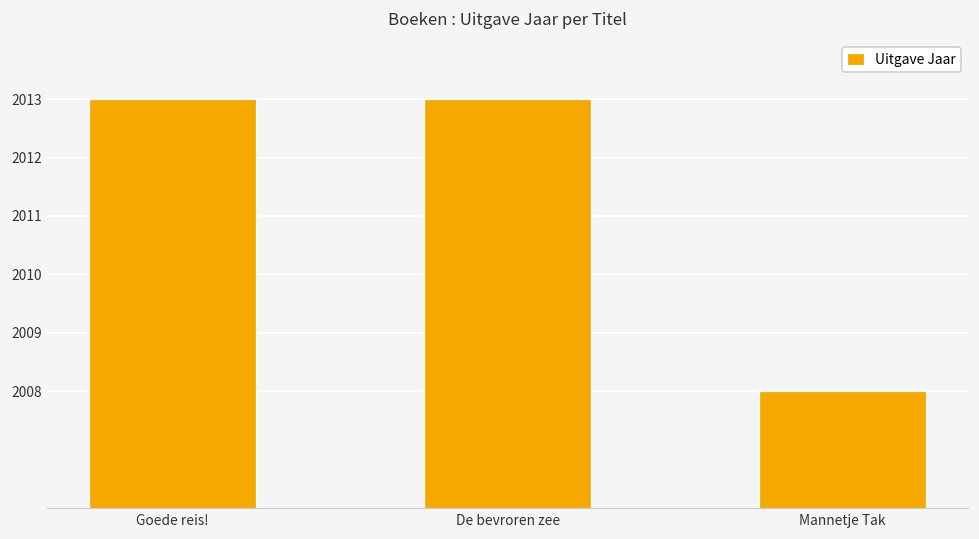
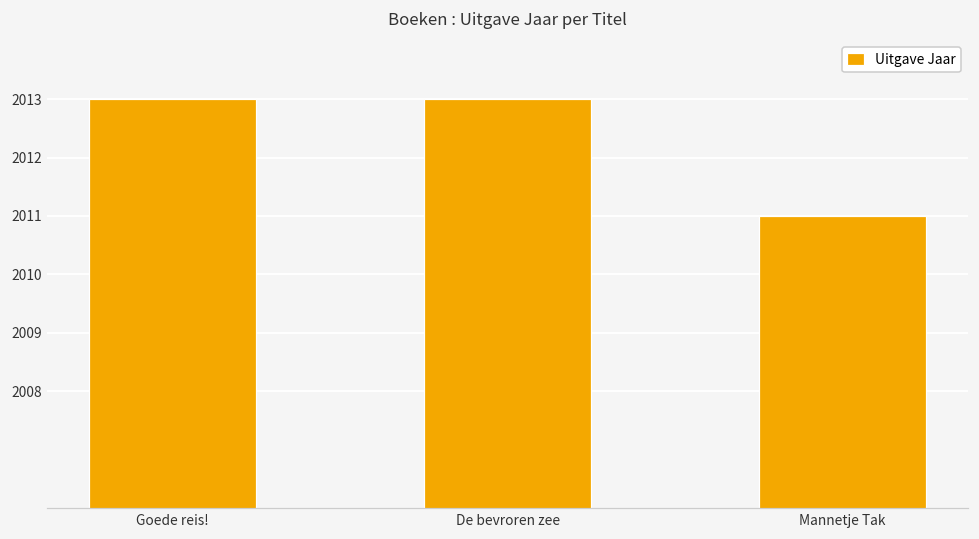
Mannetje Tak: 2008 -> 2011
